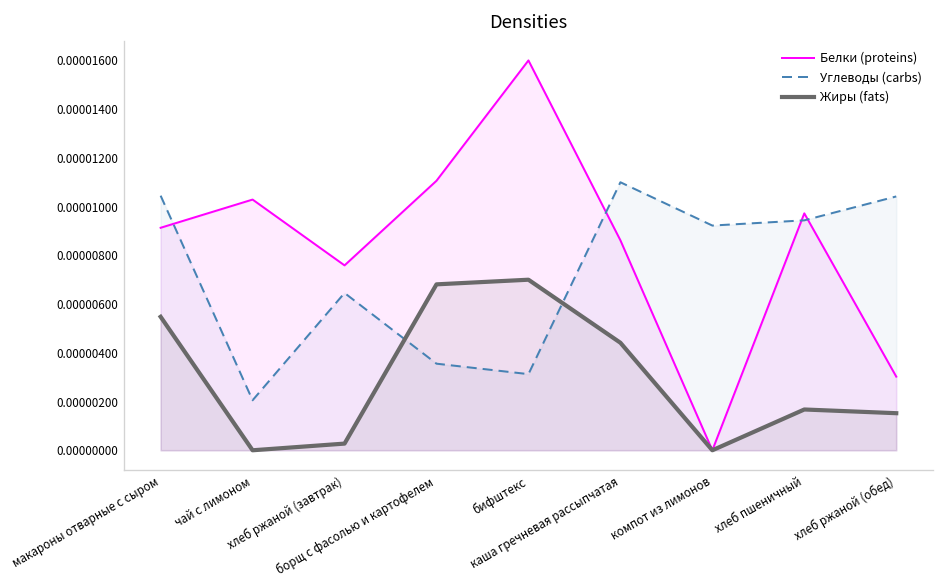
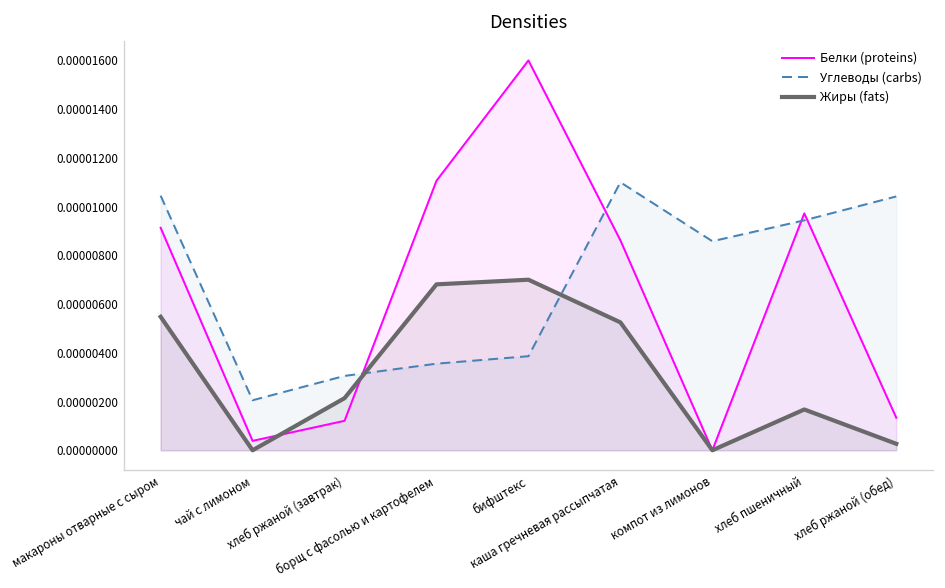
Белки (proteins), чай с лимоном: 0.0000103 -> 0.0000004
Белки (proteins), хлеб ржаной (завтрак): 0.0000076 -> 0.0000012
Углеводы (carbs), хлеб ржаной (завтрак): 0.0000065 -> 0.0000031
Жиры (fats), хлеб ржаной (завтрак): 0.0000003 -> 0.0000021
Углеводы (carbs), бифштекс: 0.0000031 -> 0.0000039
Жиры (fats), каша гречневая рассыпчатая: 0.0000044 -> 0.0000053
Углеводы (carbs), компот из лимонов: 0.0000092 -> 0.0000086
Белки (proteins), хлеб ржаной (обед): 0.0000030 -> 0.0000013
Жиры (fats), хлеб ржаной (обед): 0.0000015 -> 0.0000003
